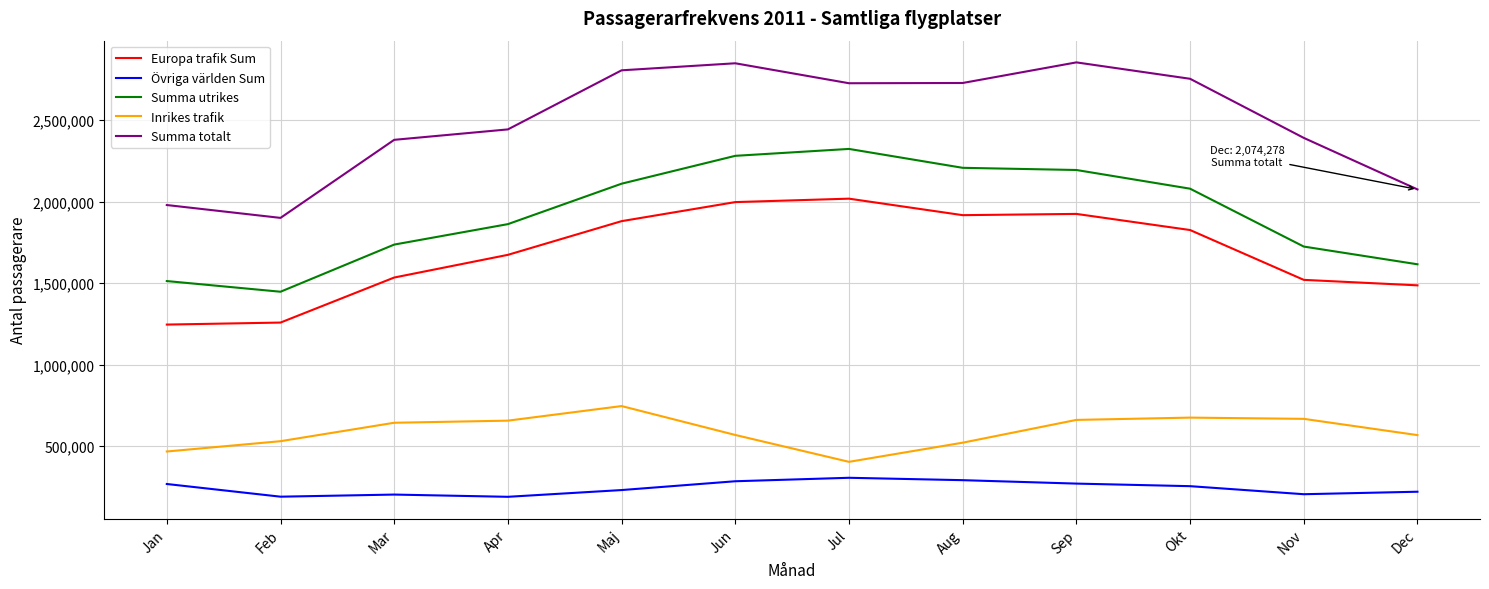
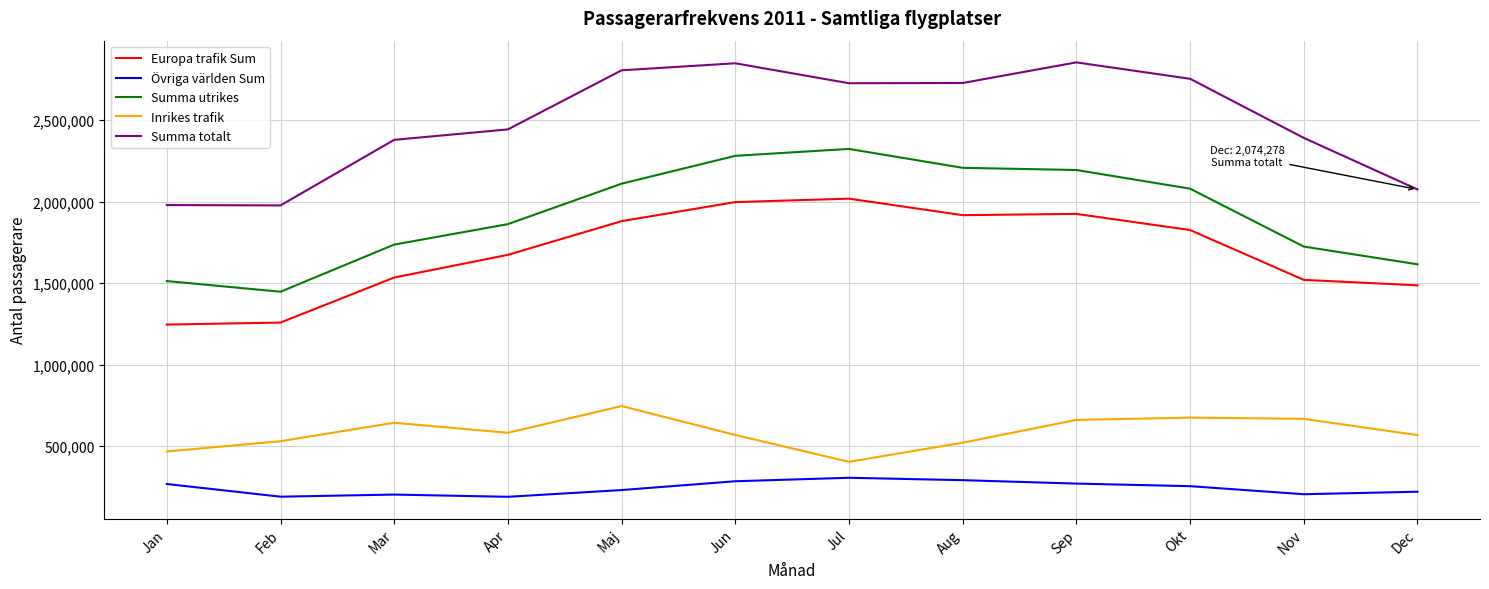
Summa totalt, Feb: 1,900,000 -> 1,980,000
Inrikes trafik, Apr: 660,000 -> 580,000
